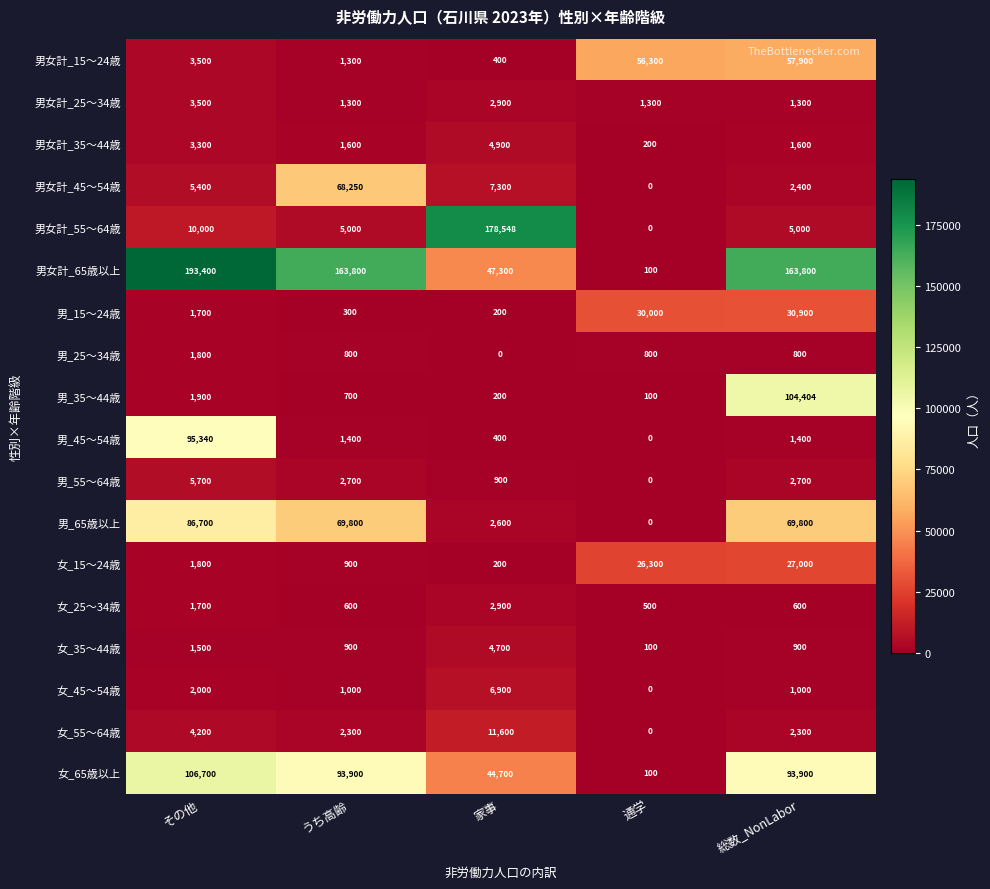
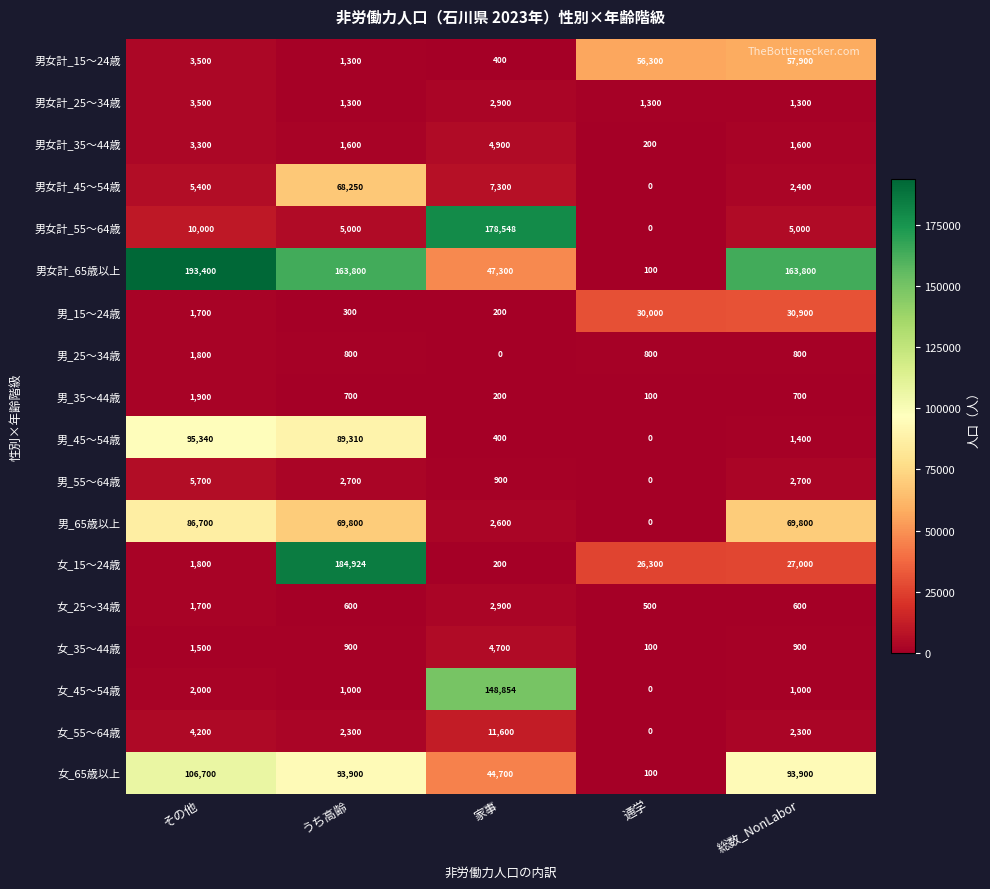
男_35～44歳, 総数_NonLabor: 104,404 -> 700
男_45～54歳, うち高齢: 1,400 -> 89,310
女_15～24歳, うち高齢: 900 -> 184,924
女_45～54歳, 家事: 6,900 -> 148,854
